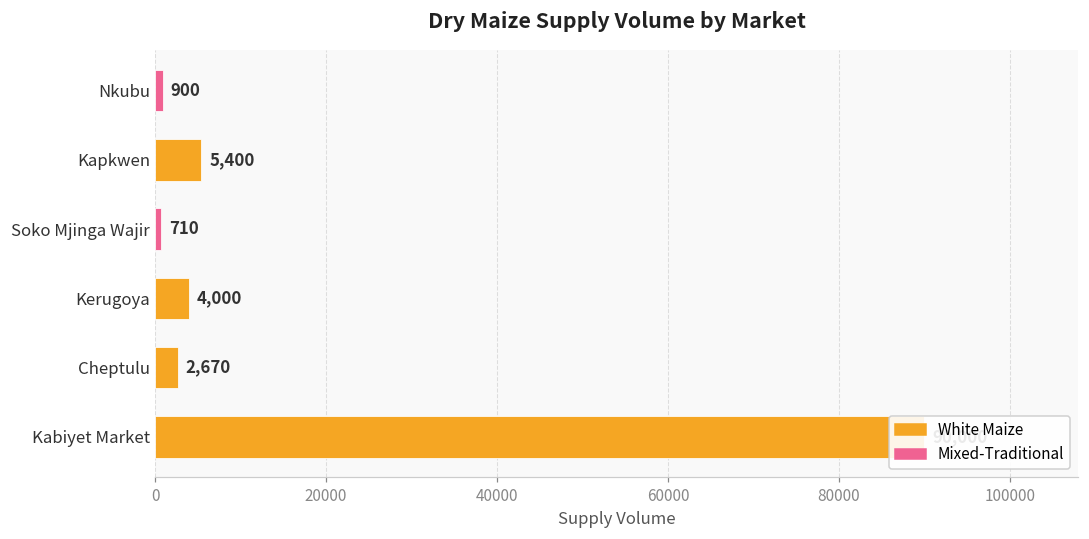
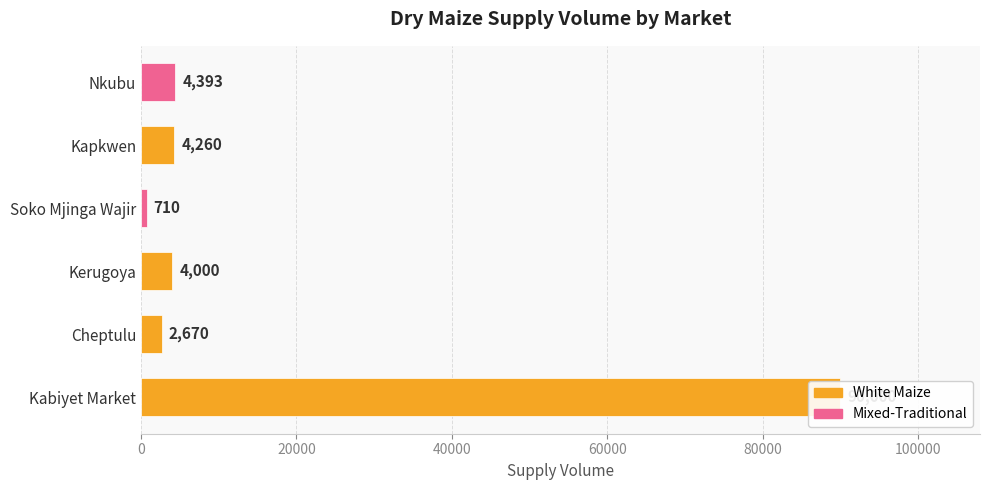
Nkubu: 900 -> 4,393
Kapkwen: 5,400 -> 4,260
